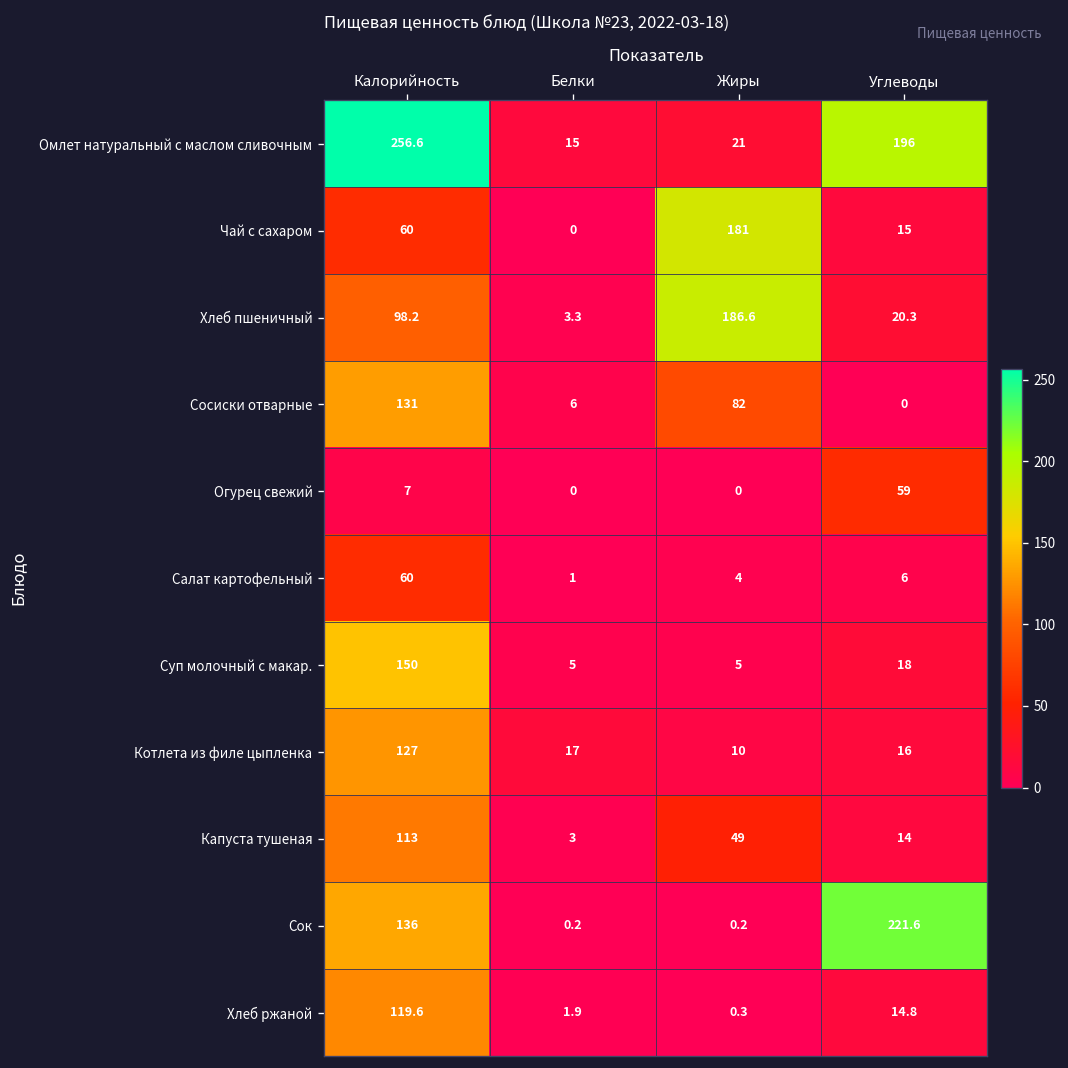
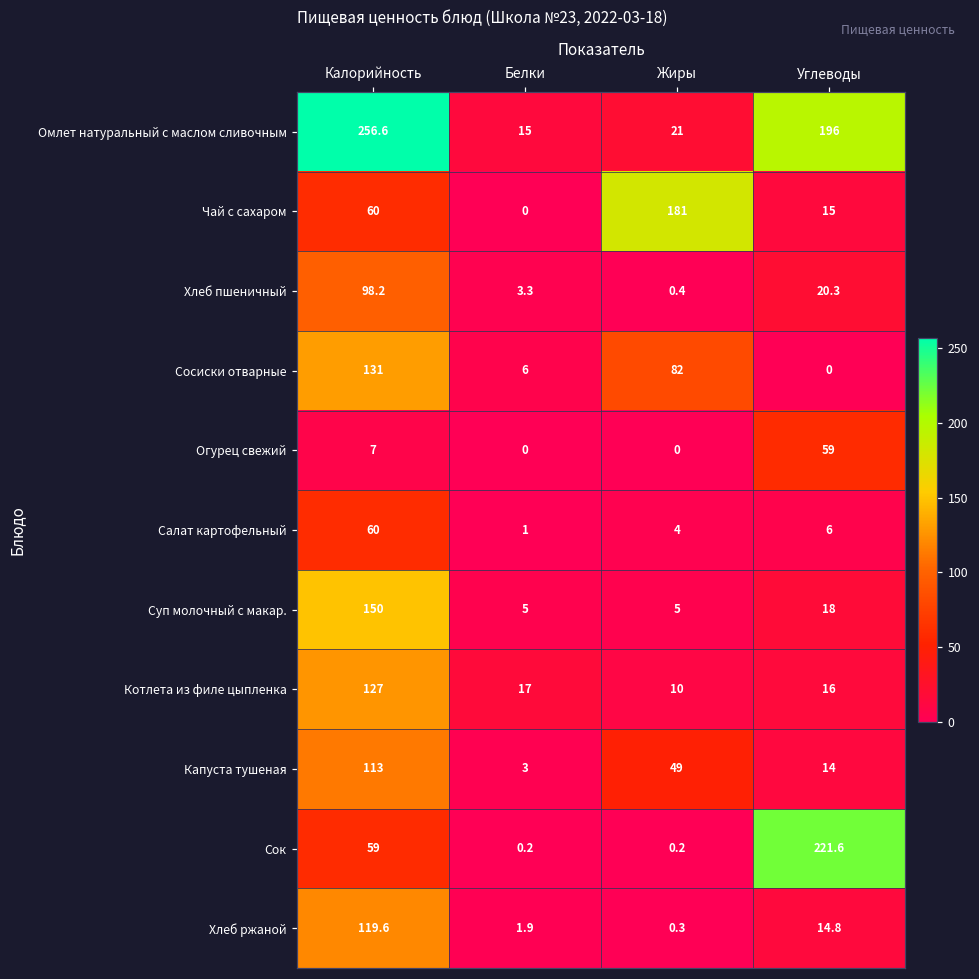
Хлеб пшеничный, Жиры: 186.6 -> 0.4
Сок, Калорийность: 136 -> 59
